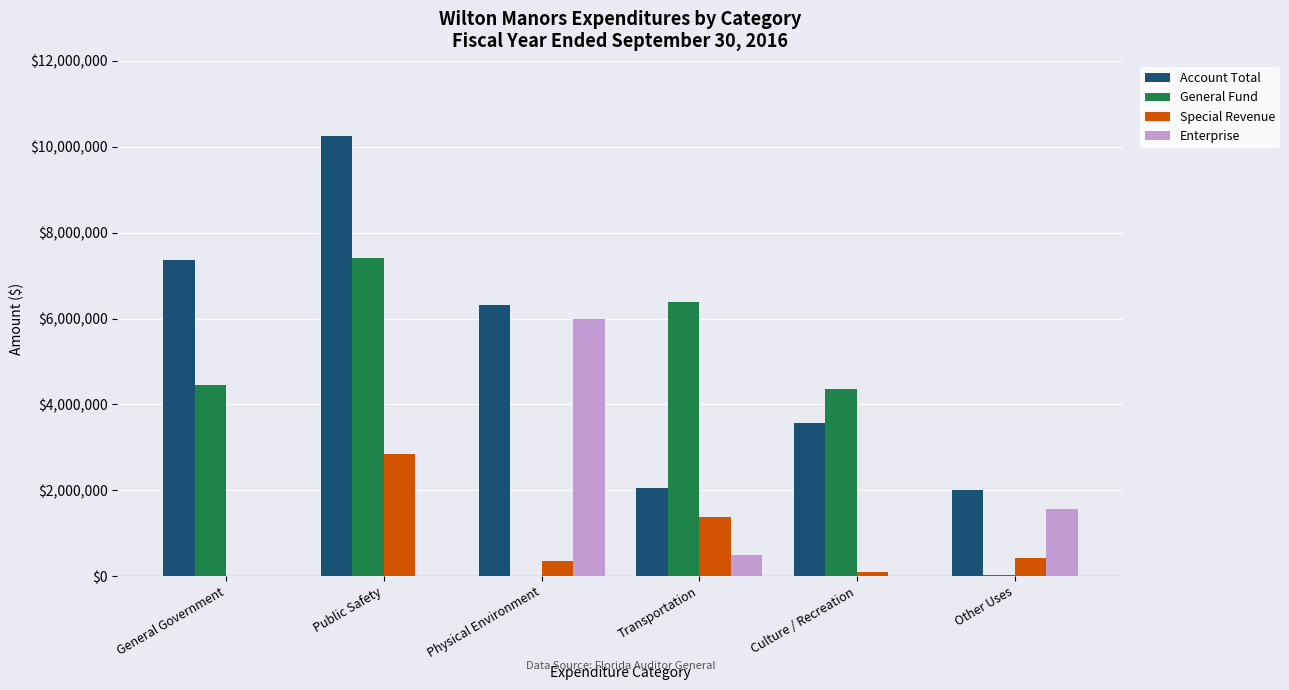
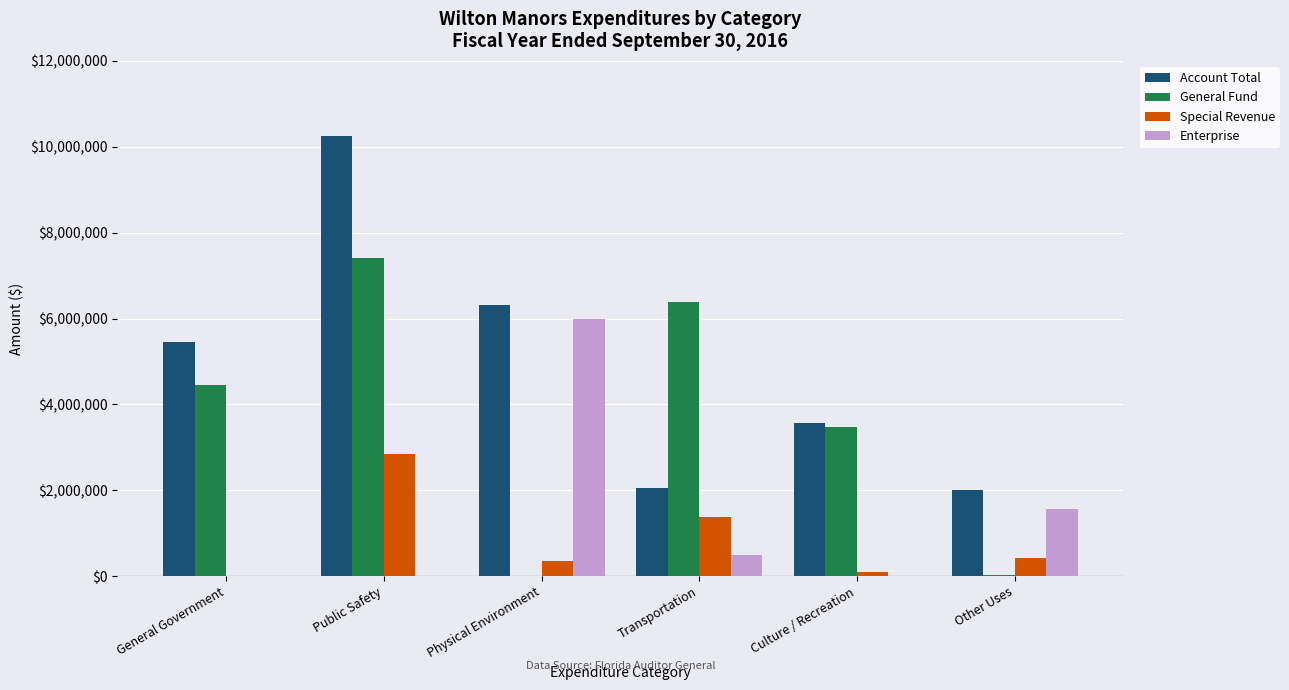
Account Total, General Government: $7,400,000 -> $5,400,000
General Fund, Culture / Recreation: $4,400,000 -> $3,500,000
